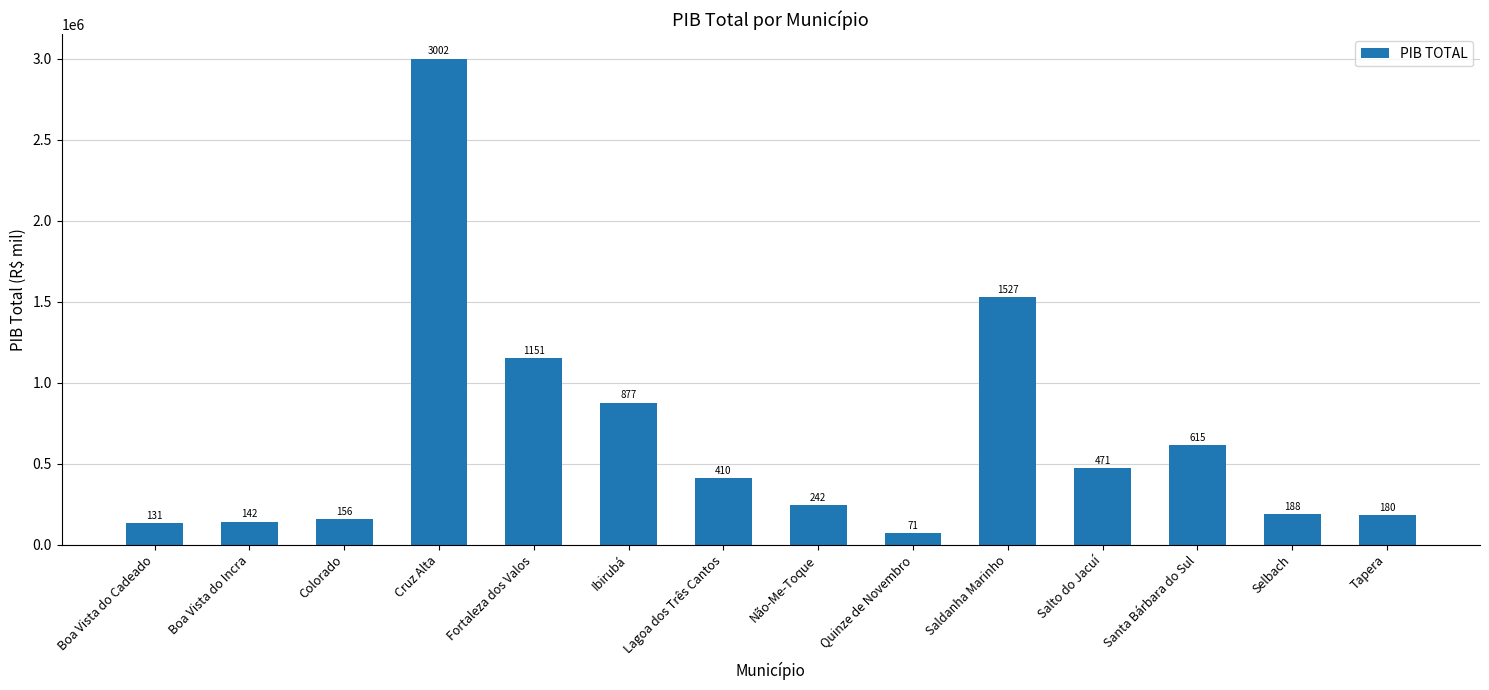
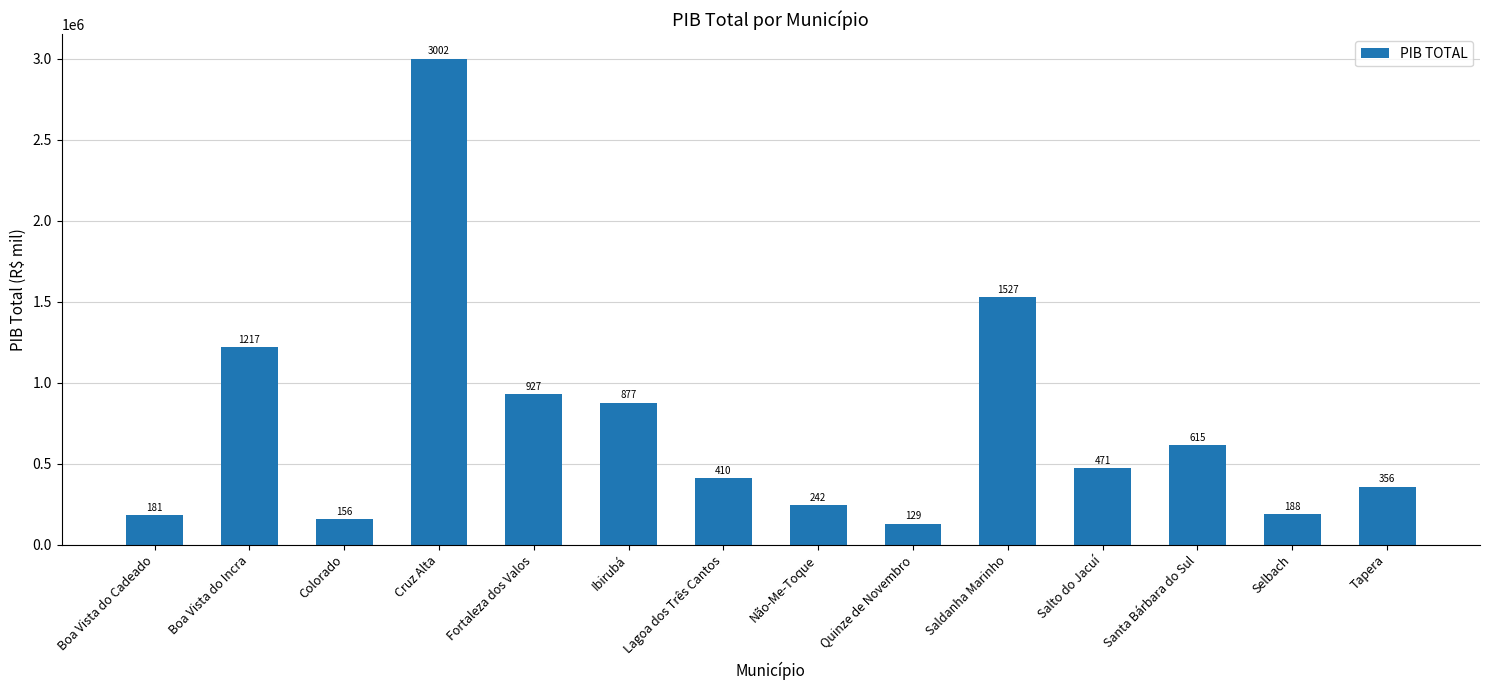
Boa Vista do Cadeado: 131 -> 181
Boa Vista do Incra: 142 -> 1217
Fortaleza dos Valos: 1151 -> 927
Quinze de Novembro: 71 -> 129
Tapera: 180 -> 356
